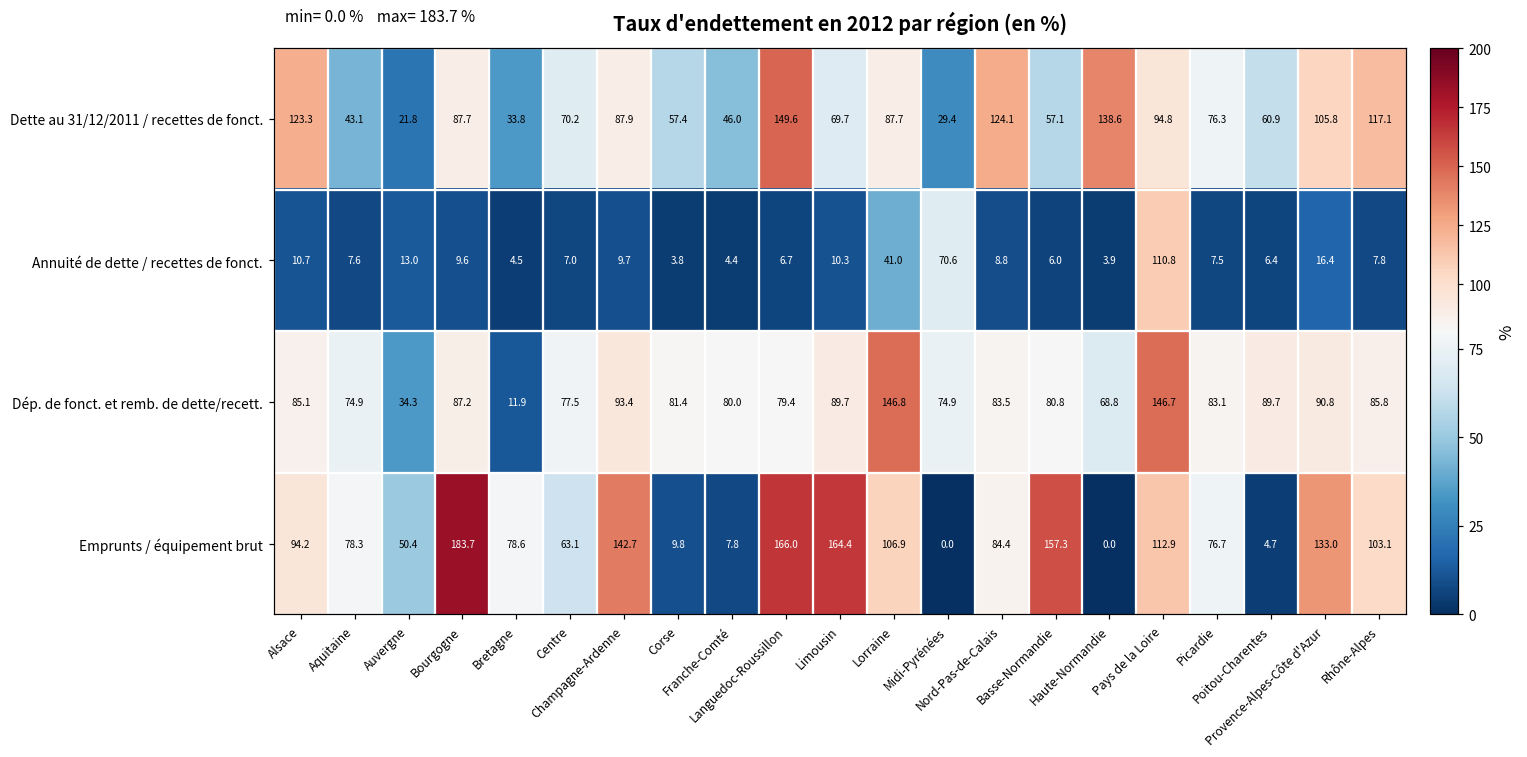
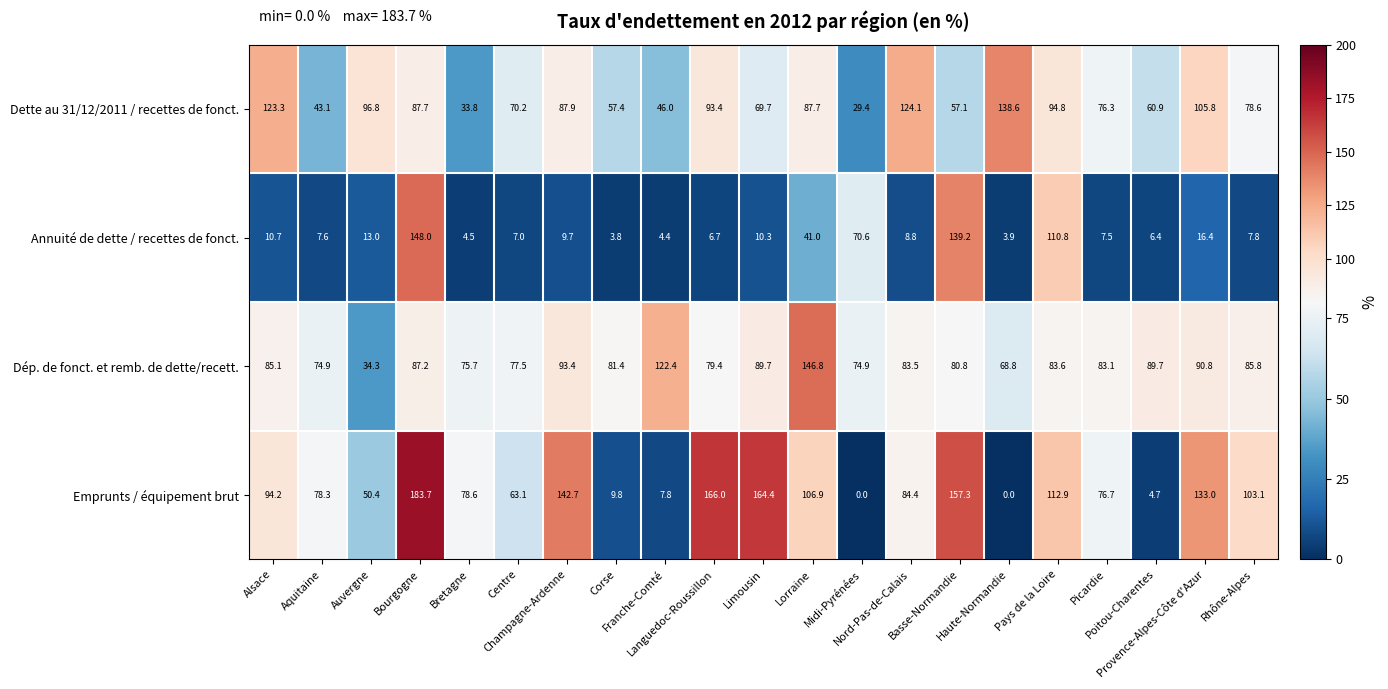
Dette au 31/12/2011 / recettes de fonct., Auvergne: 21.8 -> 96.8
Dette au 31/12/2011 / recettes de fonct., Languedoc-Roussillon: 149.6 -> 93.4
Dette au 31/12/2011 / recettes de fonct., Rhône-Alpes: 117.1 -> 78.6
Annuité de dette / recettes de fonct., Bourgogne: 9.6 -> 148.0
Annuité de dette / recettes de fonct., Basse-Normandie: 6.0 -> 139.2
Dép. de fonct. et remb. de dette/recett., Bretagne: 11.9 -> 75.7
Dép. de fonct. et remb. de dette/recett., Franche-Comté: 80.0 -> 122.4
Dép. de fonct. et remb. de dette/recett., Pays de la Loire: 146.7 -> 83.6
